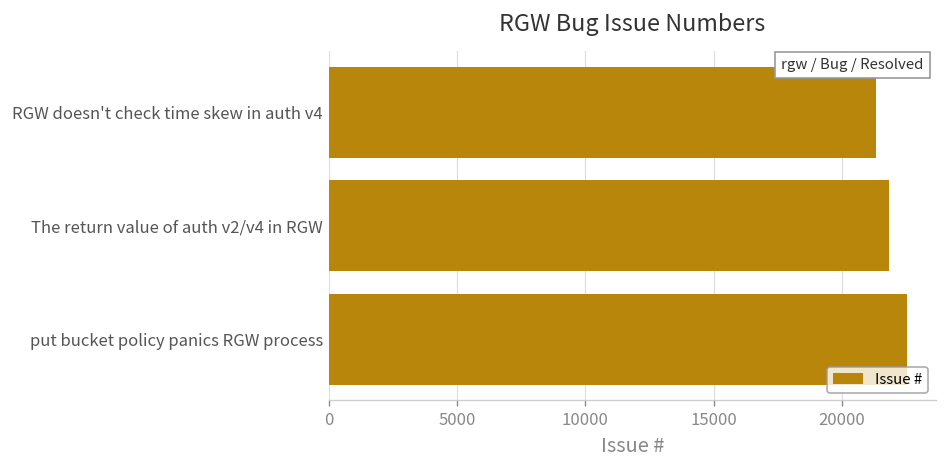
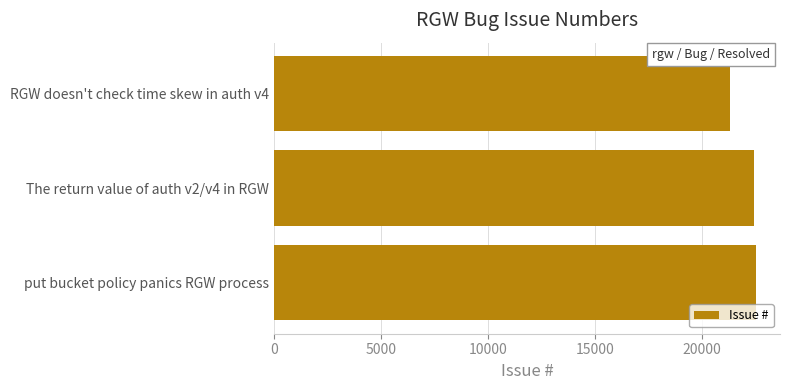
The return value of auth v2/v4 in RGW: 21800 -> 22400
